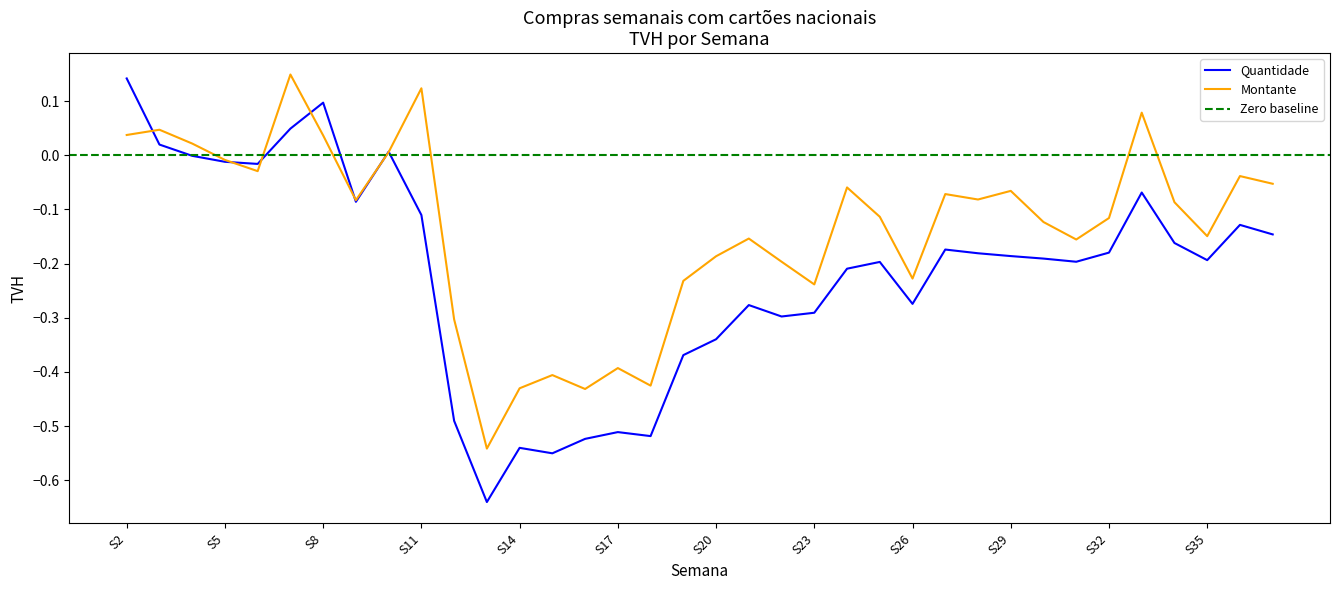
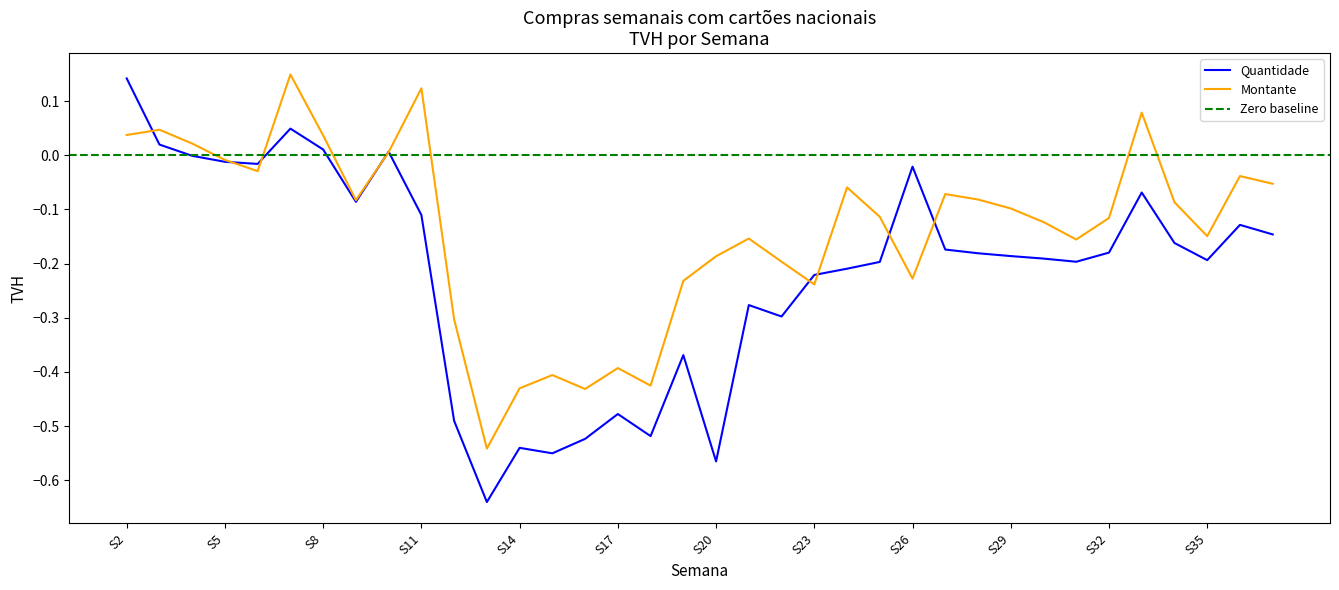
Quantidade, S8: 0.10 -> 0.01
Quantidade, S17: -0.51 -> -0.48
Quantidade, S20: -0.34 -> -0.57
Quantidade, S23: -0.29 -> -0.22
Quantidade, S26: -0.27 -> -0.02
Montante, S29: -0.07 -> -0.10
